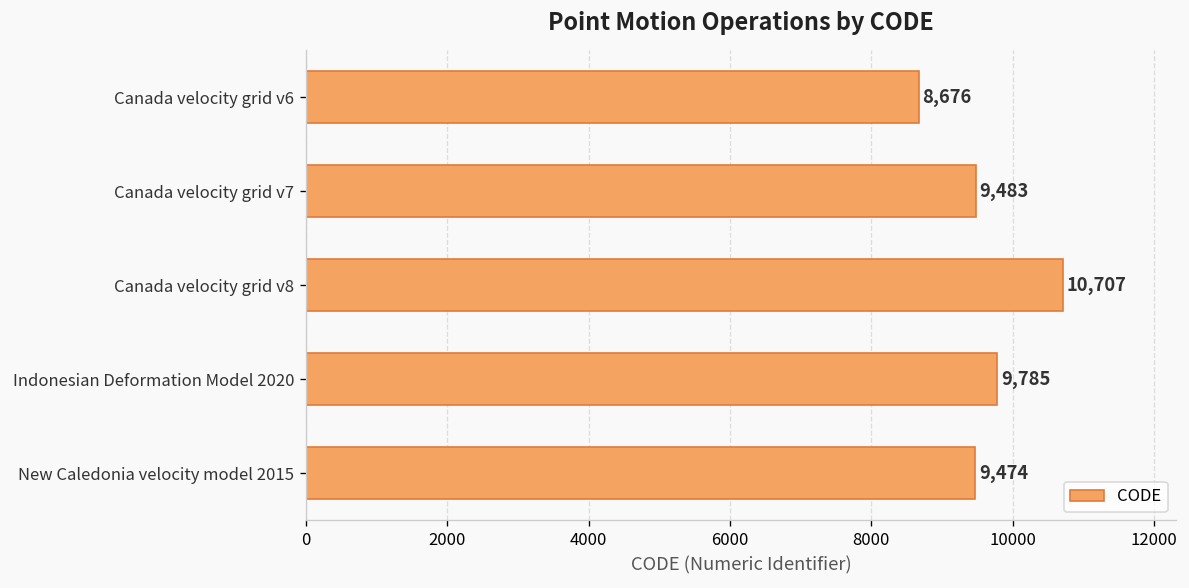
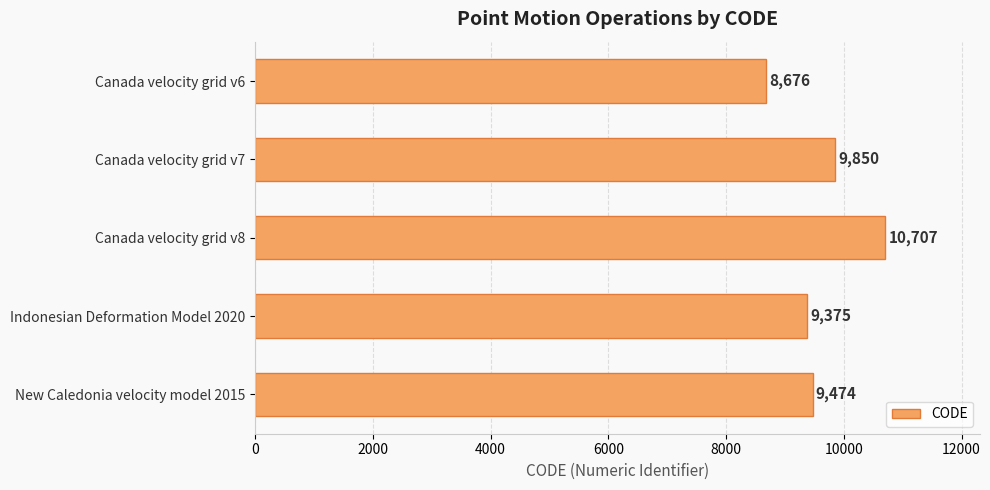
Canada velocity grid v7: 9,483 -> 9,850
Indonesian Deformation Model 2020: 9,785 -> 9,375
